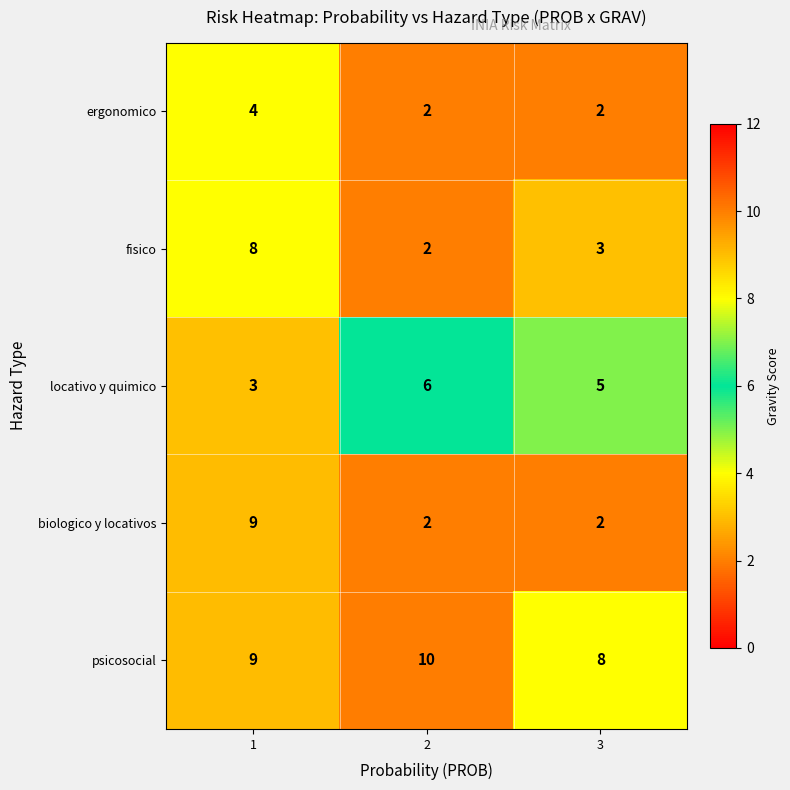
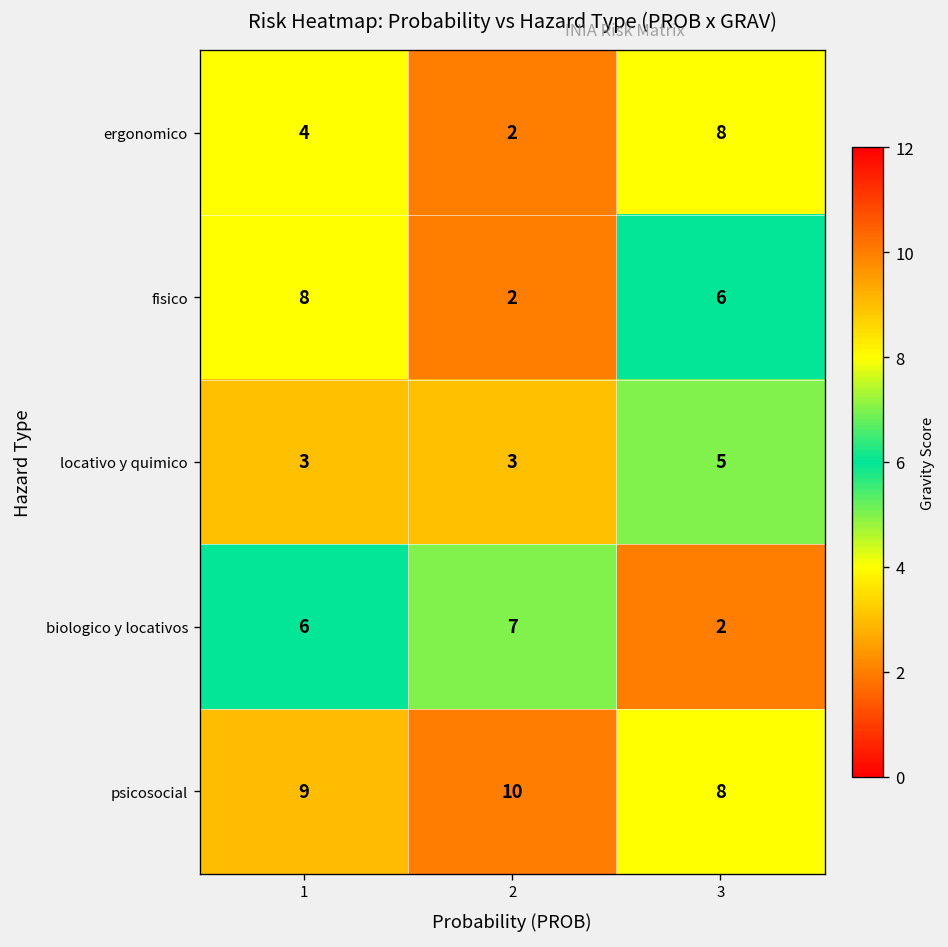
ergonomico, 3: 2 -> 8
fisico, 3: 3 -> 6
locativo y quimico, 2: 6 -> 3
biologico y locativos, 1: 9 -> 6
biologico y locativos, 2: 2 -> 7
